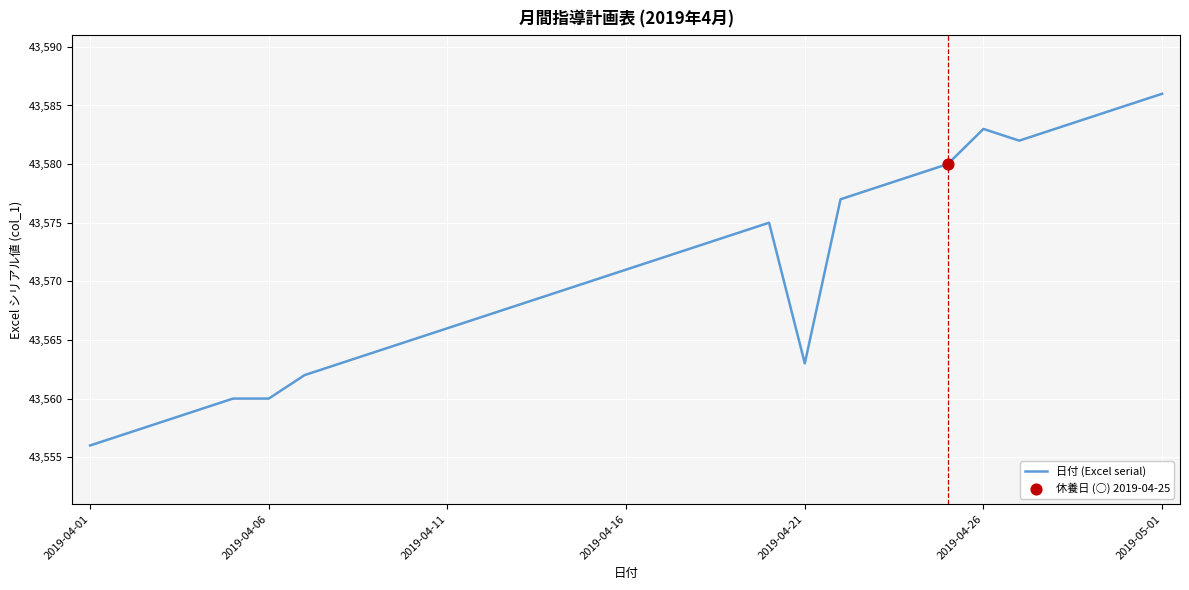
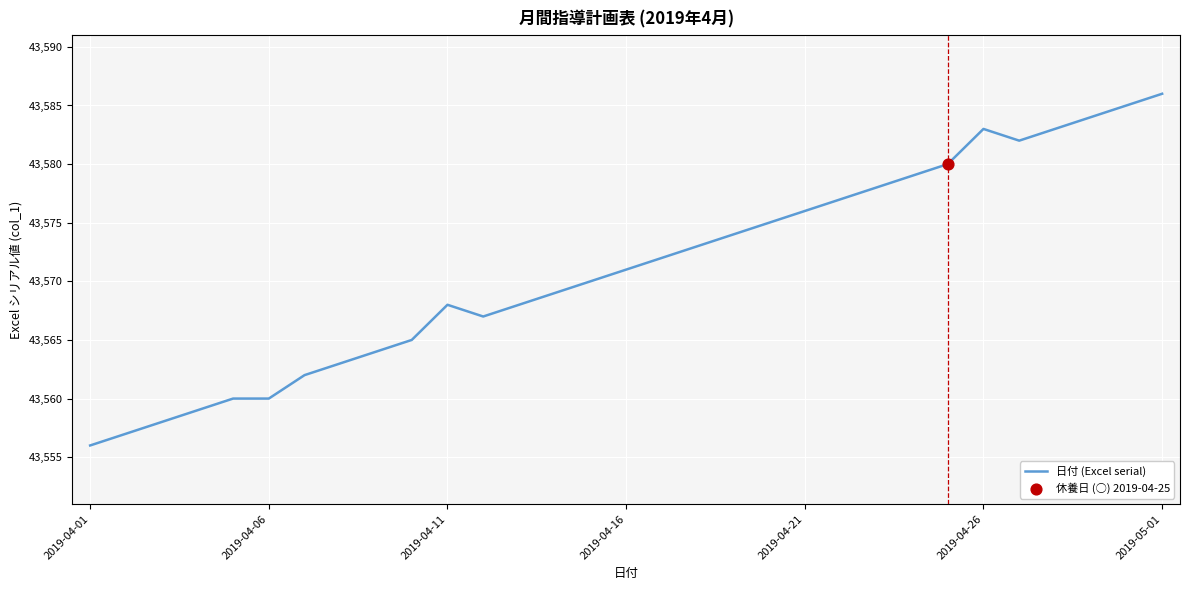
日付 (Excel serial), 2019-04-11: 43,566 -> 43,568
日付 (Excel serial), 2019-04-21: 43,563 -> 43,576
